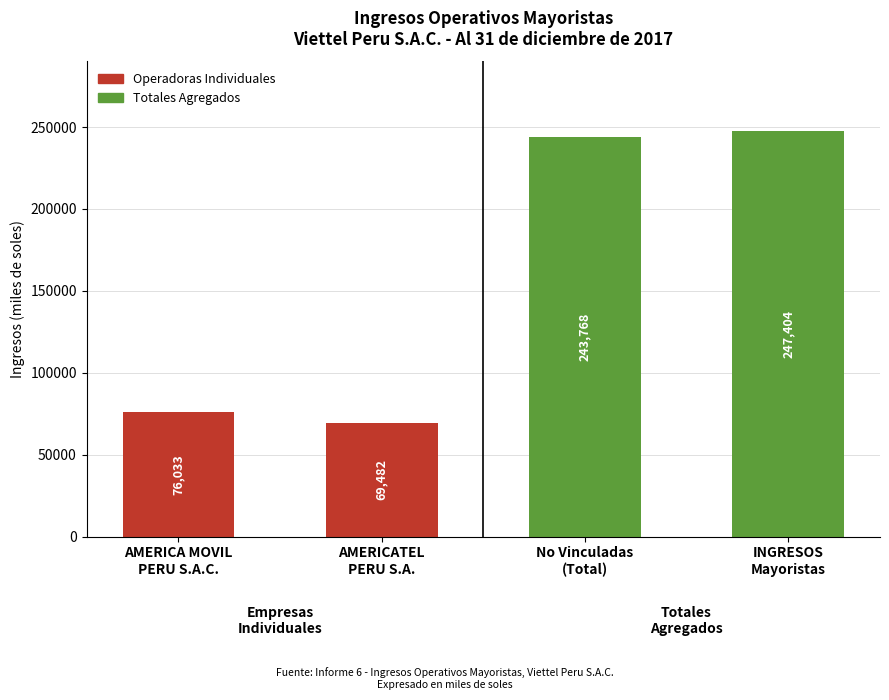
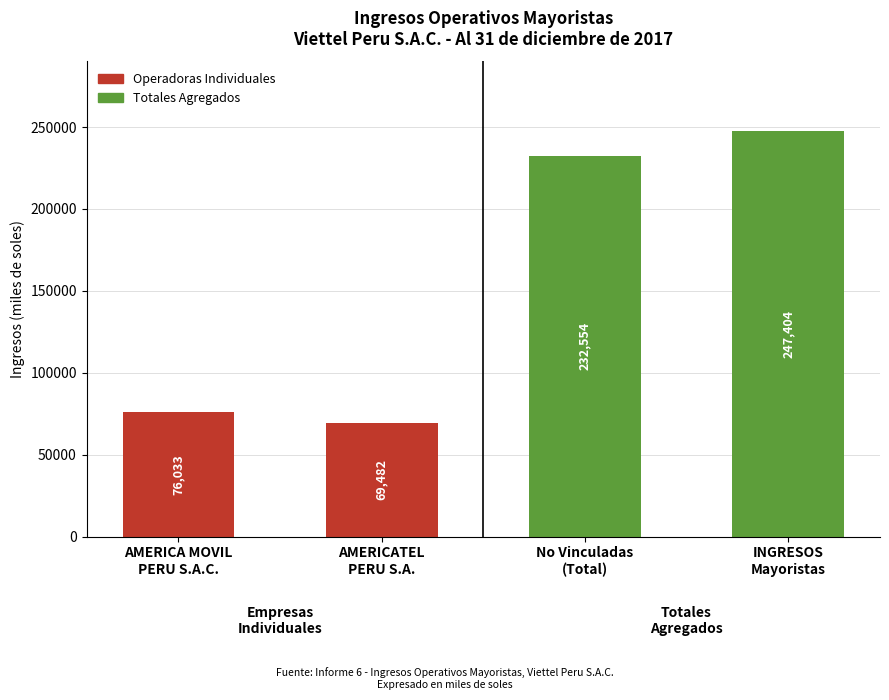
No Vinculadas (Total): 243,768 -> 232,554
